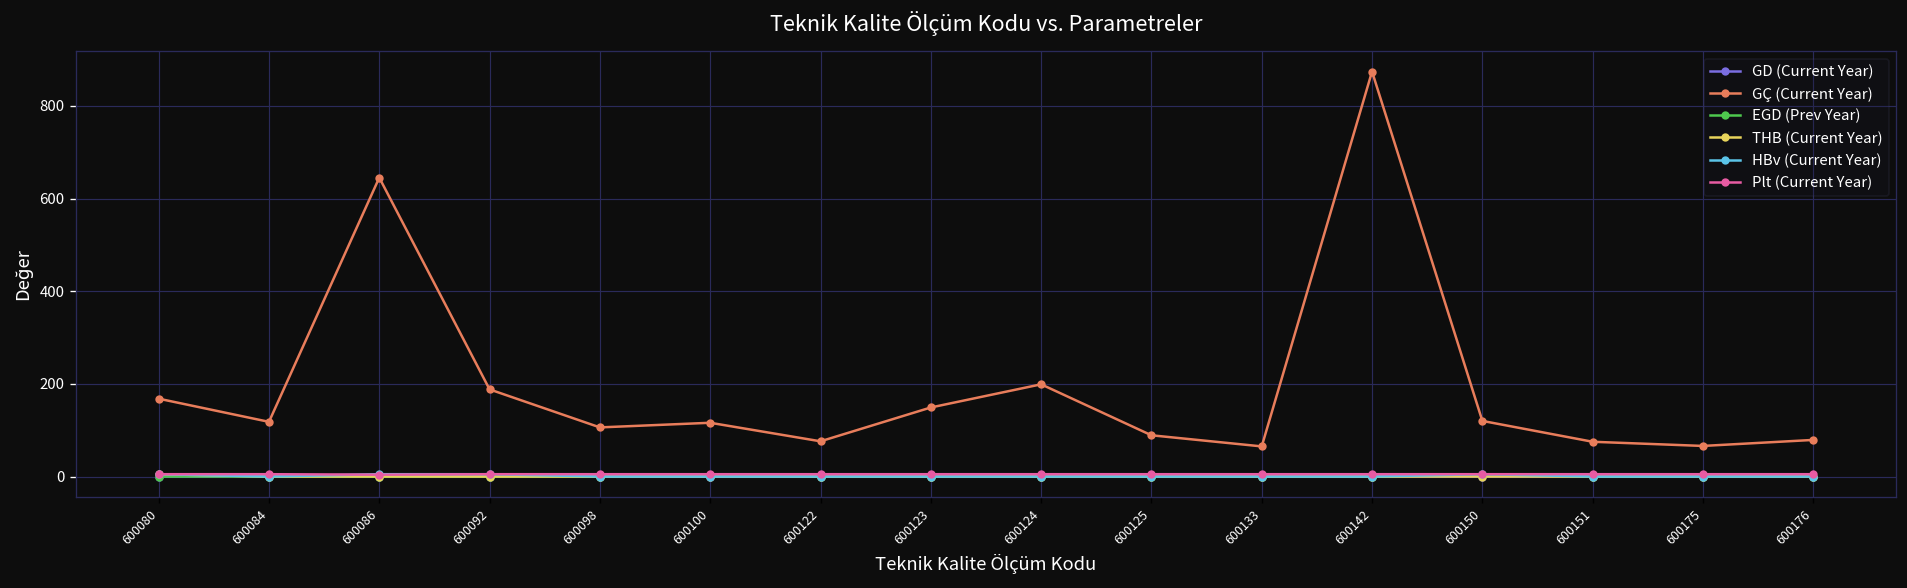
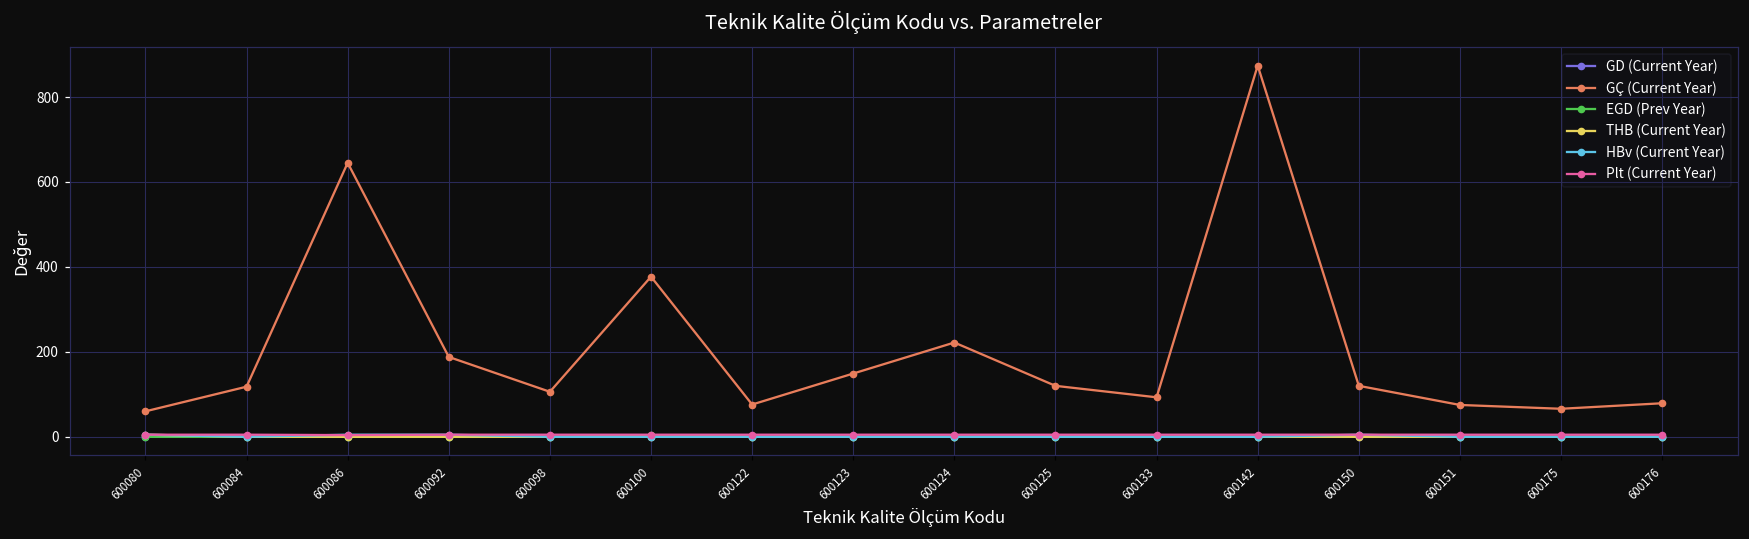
GÇ (Current Year), 600080: 170 -> 60
GÇ (Current Year), 600100: 120 -> 380
GÇ (Current Year), 600124: 200 -> 220
GÇ (Current Year), 600125: 90 -> 120
GÇ (Current Year), 600133: 70 -> 90
